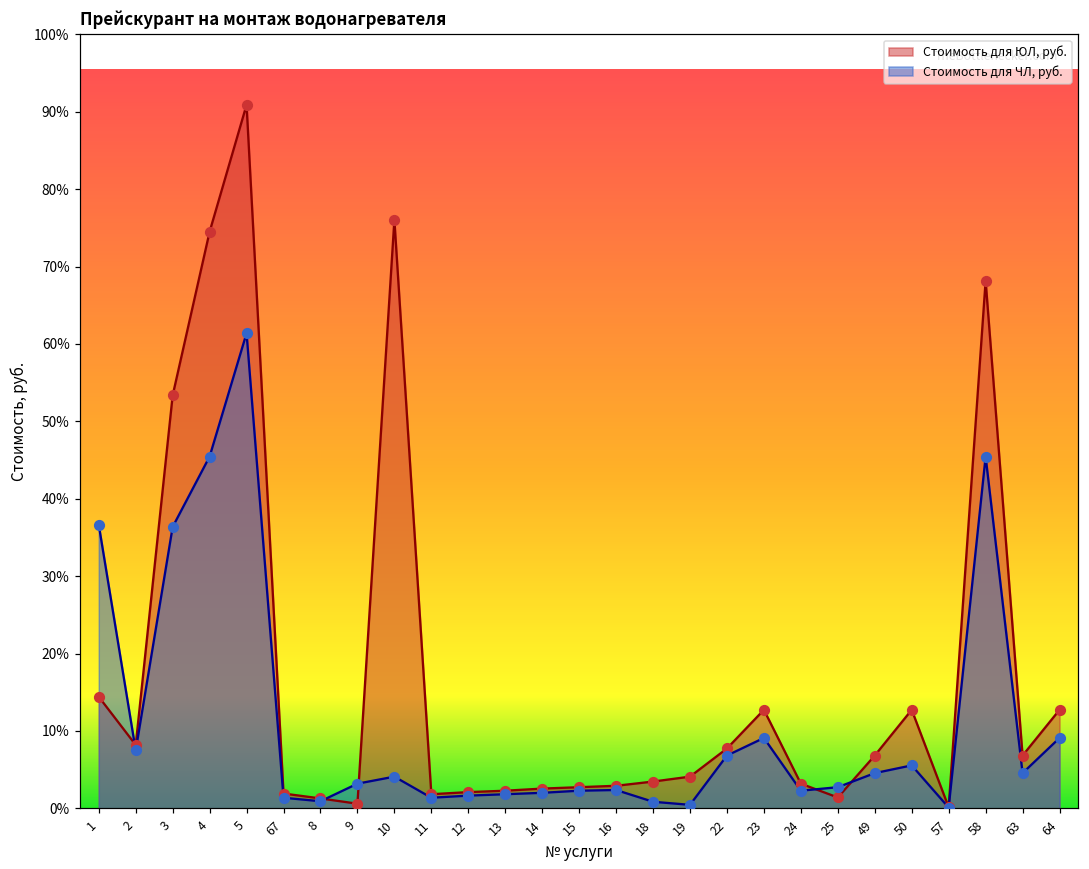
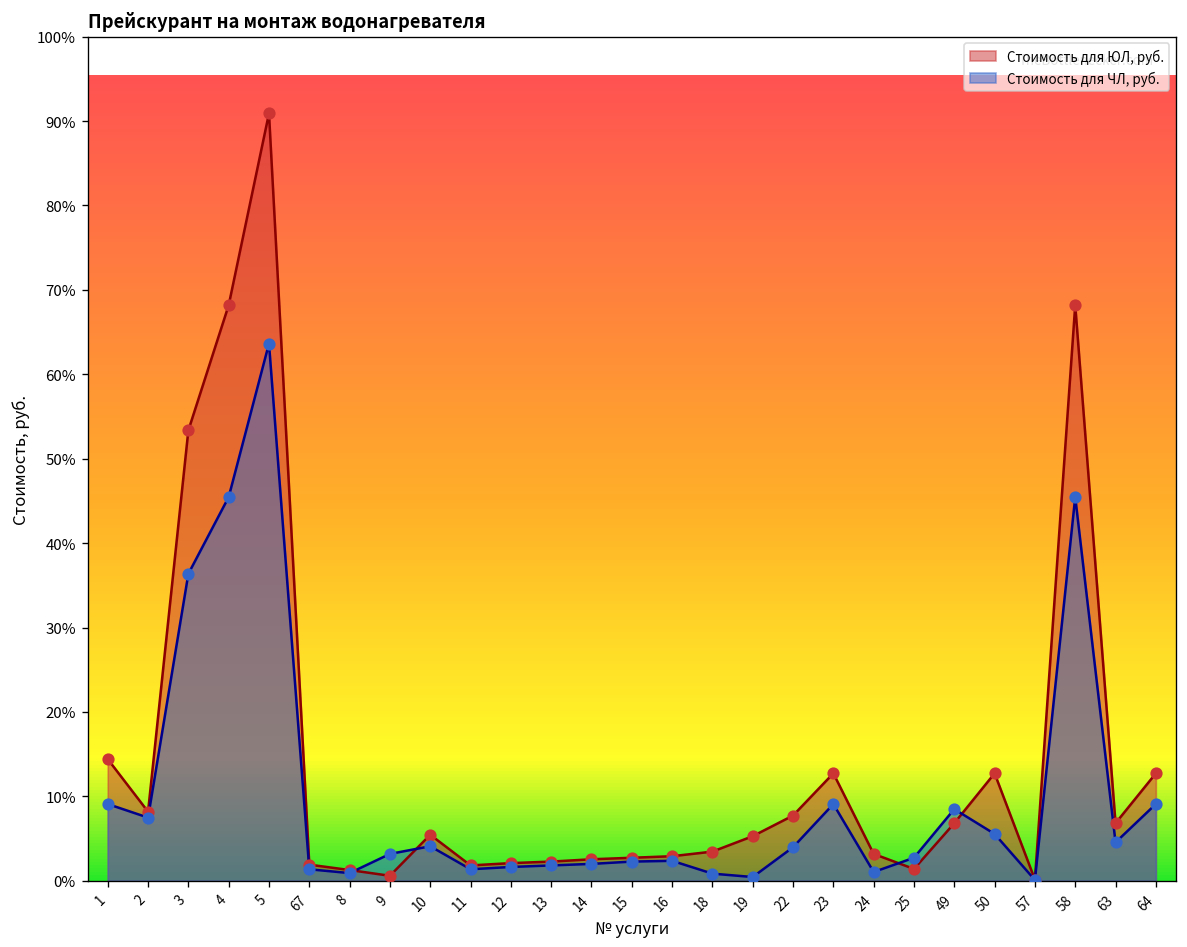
Стоимость для ЧЛ, руб., 1: 37% -> 9%
Стоимость для ЮЛ, руб., 4: 75% -> 68%
Стоимость для ЧЛ, руб., 5: 61% -> 64%
Стоимость для ЮЛ, руб., 10: 76% -> 5%
Стоимость для ЮЛ, руб., 19: 4% -> 5%
Стоимость для ЧЛ, руб., 22: 7% -> 4%
Стоимость для ЧЛ, руб., 24: 2% -> 1%
Стоимость для ЧЛ, руб., 49: 5% -> 8%
